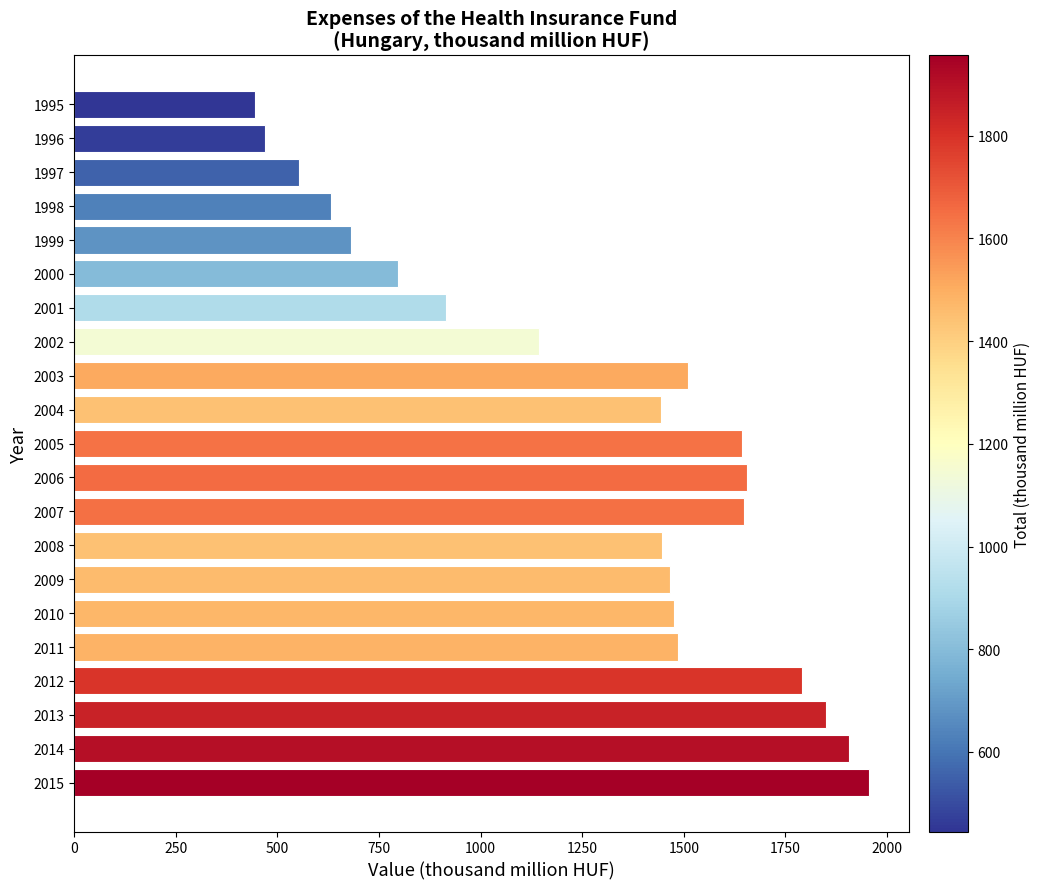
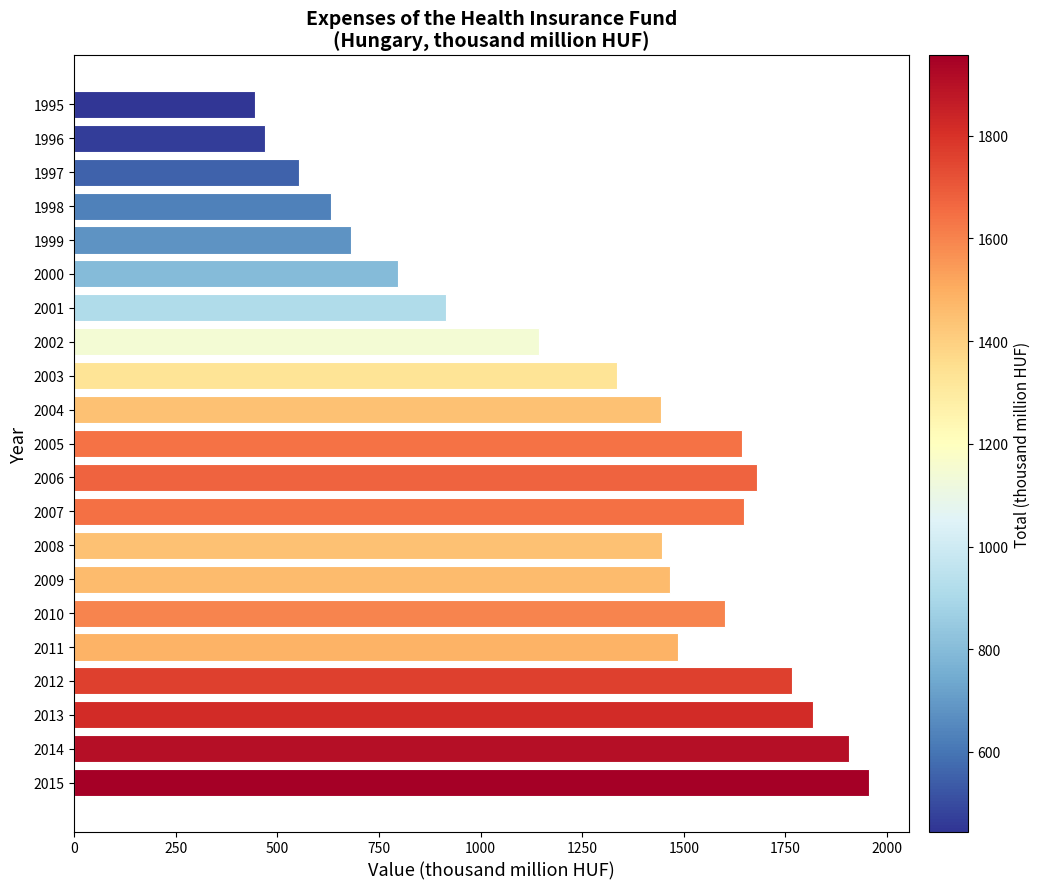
2003: 1510 -> 1340
2006: 1660 -> 1680
2010: 1480 -> 1600
2012: 1790 -> 1770
2013: 1850 -> 1820
